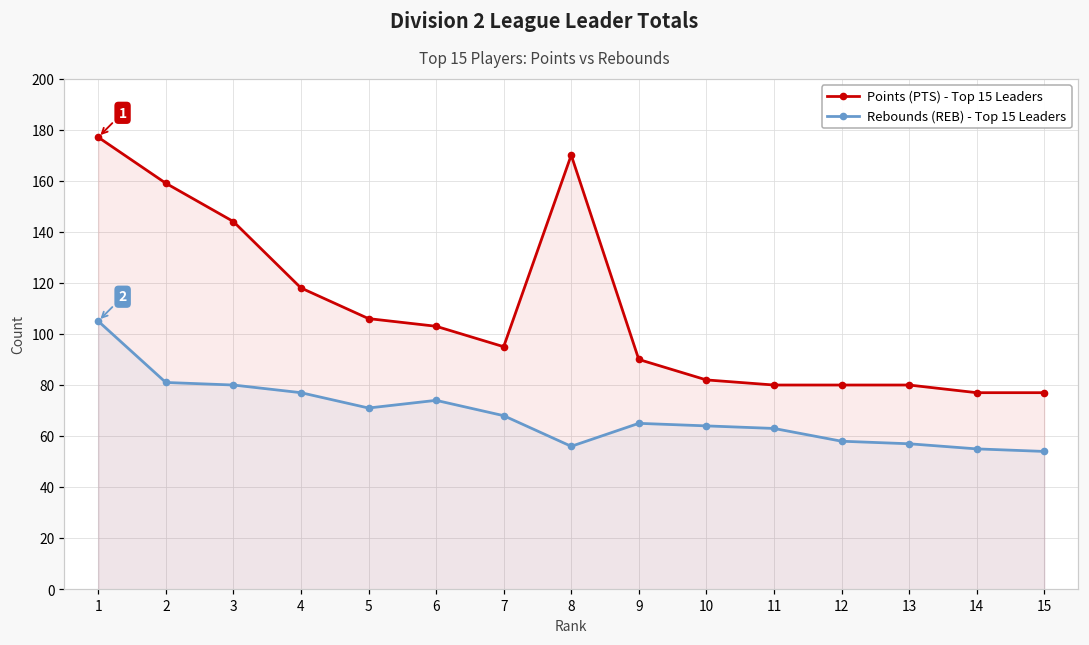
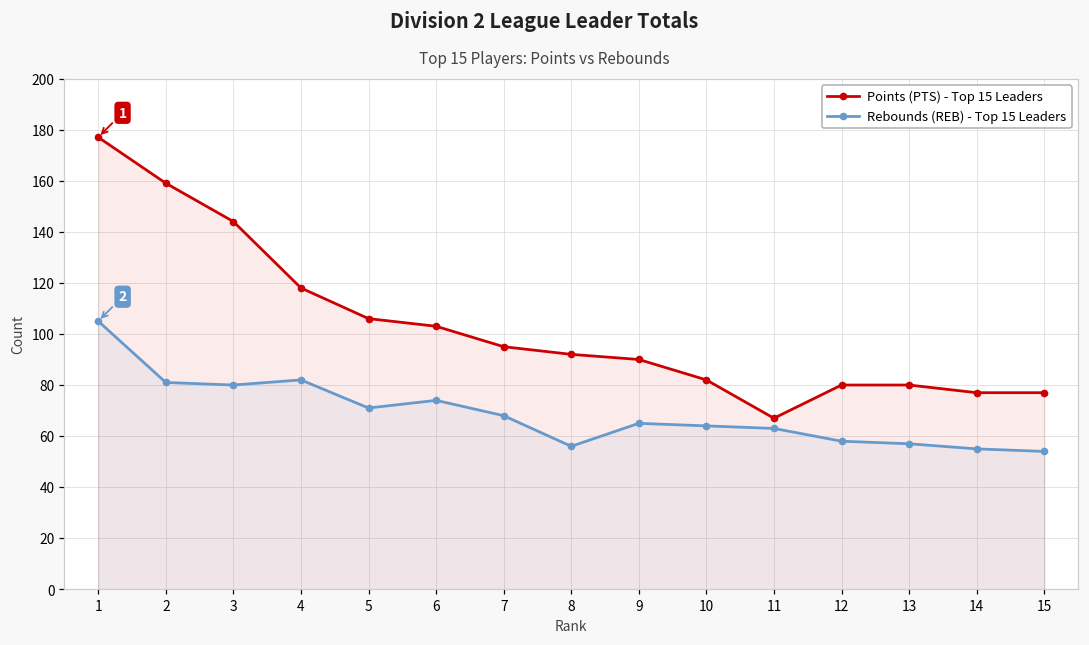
Rebounds (REB) - Top 15 Leaders, 4: 77 -> 82
Points (PTS) - Top 15 Leaders, 8: 170 -> 92
Points (PTS) - Top 15 Leaders, 11: 80 -> 67
